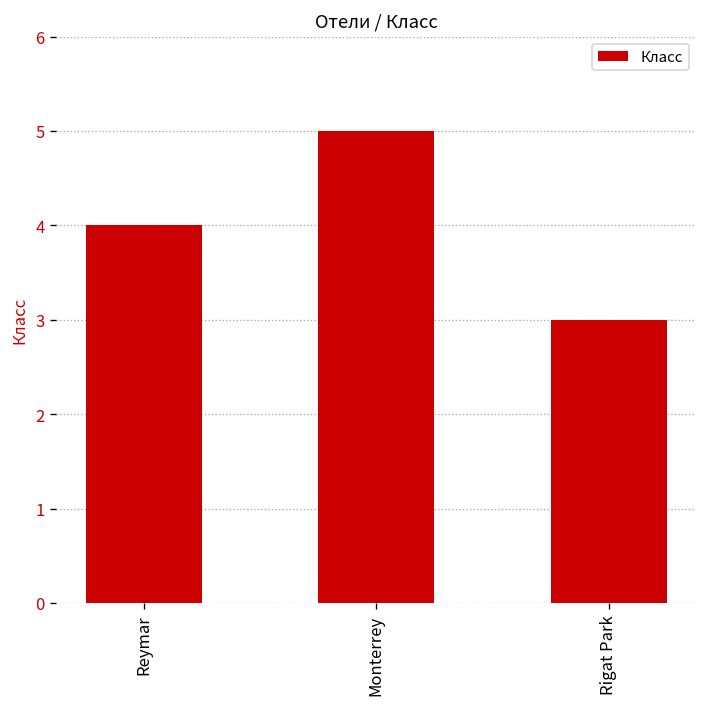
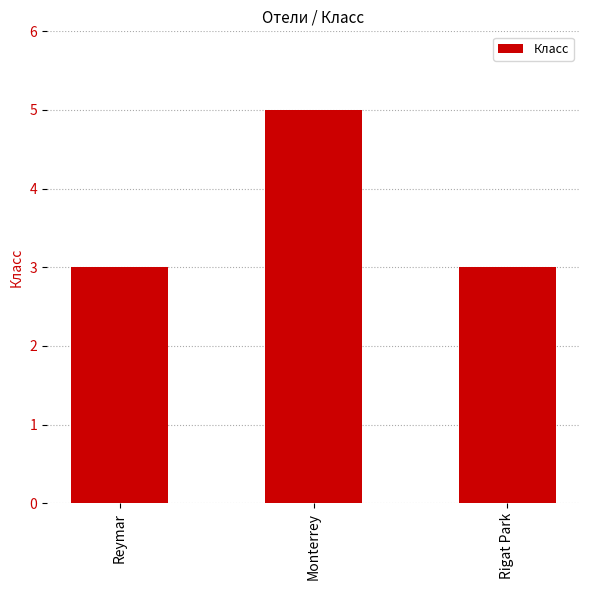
Reymar: 4 -> 3
